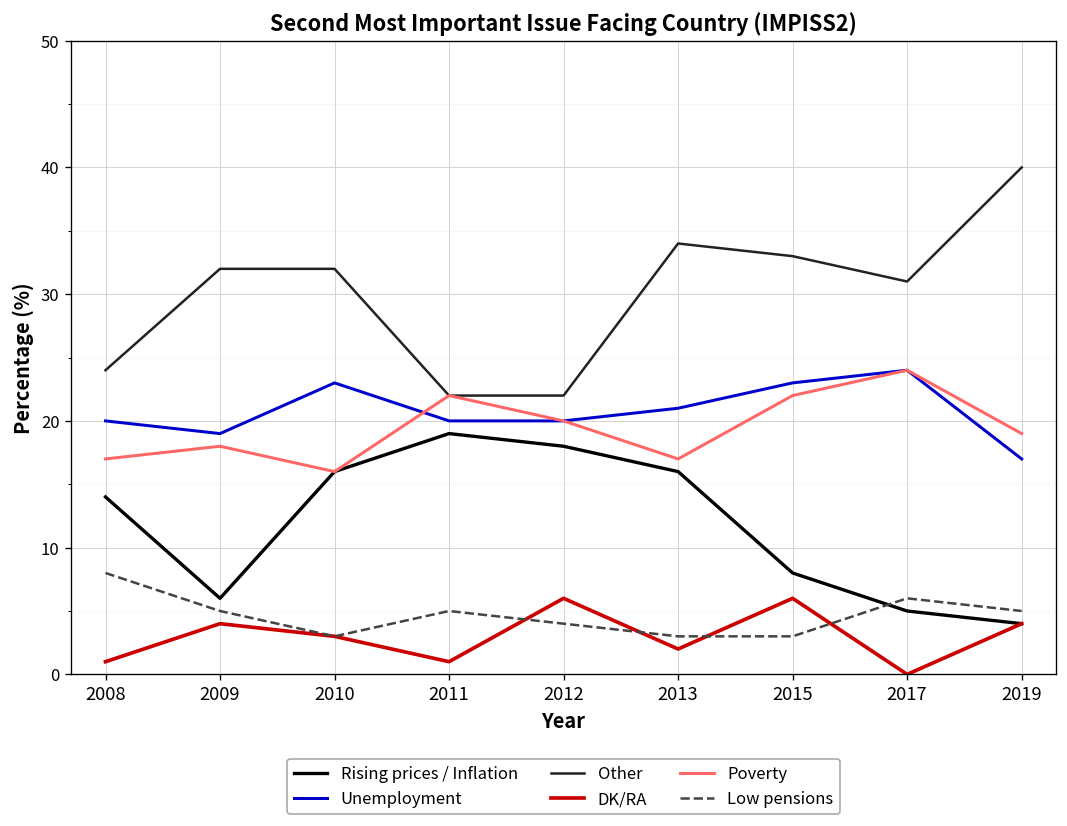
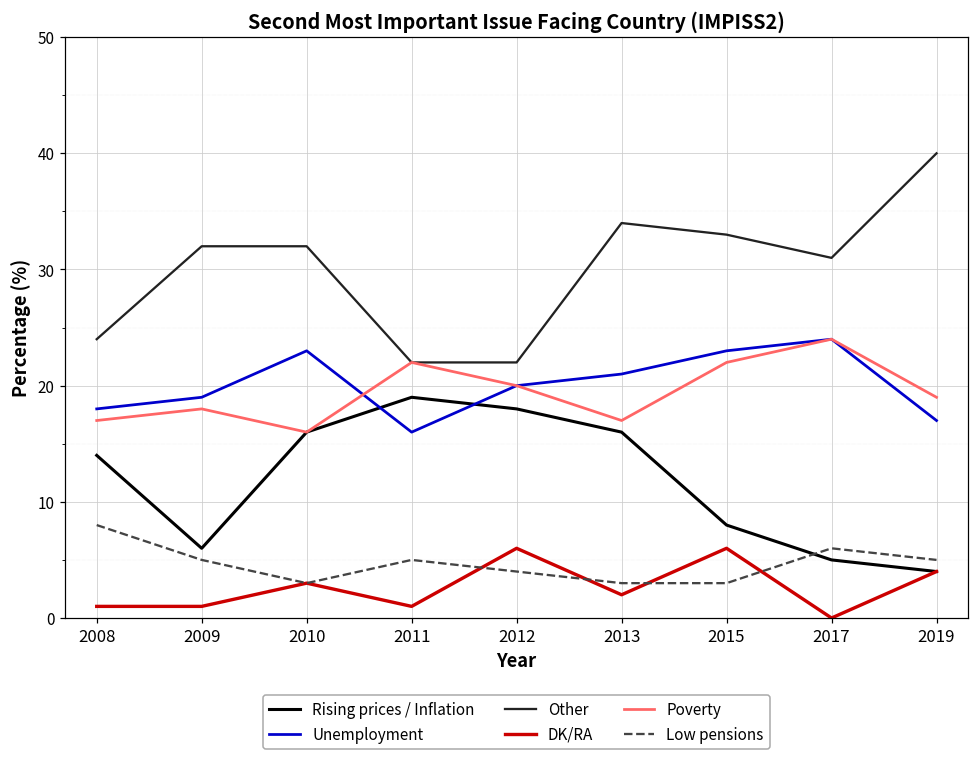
Unemployment, 2008: 20 -> 18
DK/RA, 2009: 4 -> 1
Unemployment, 2011: 20 -> 16
